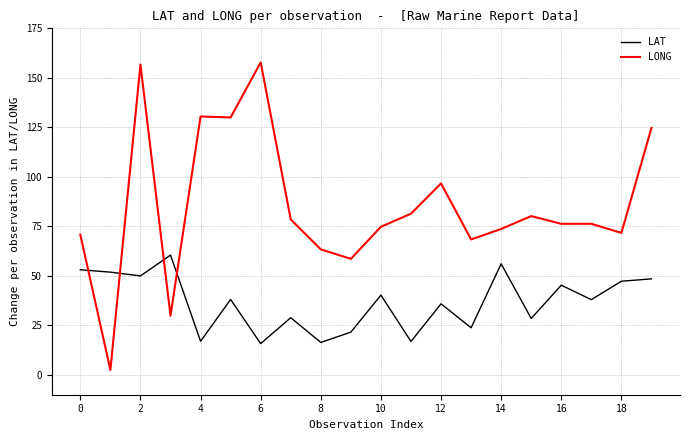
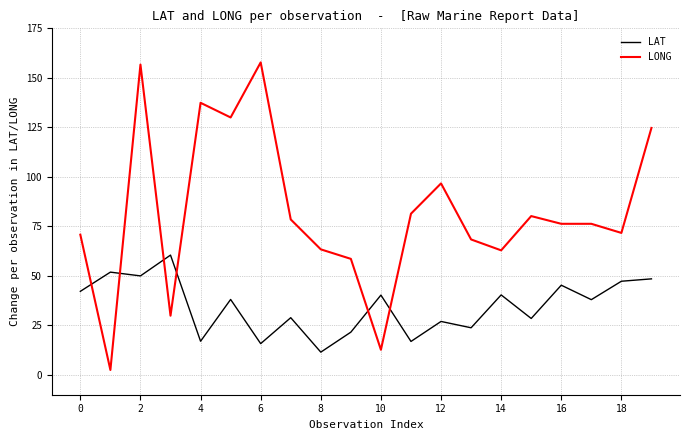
LAT, 0: 53 -> 42
LONG, 4: 131 -> 137
LAT, 8: 16 -> 12
LONG, 10: 75 -> 13
LAT, 12: 36 -> 27
LAT, 14: 56 -> 40
LONG, 14: 74 -> 63
